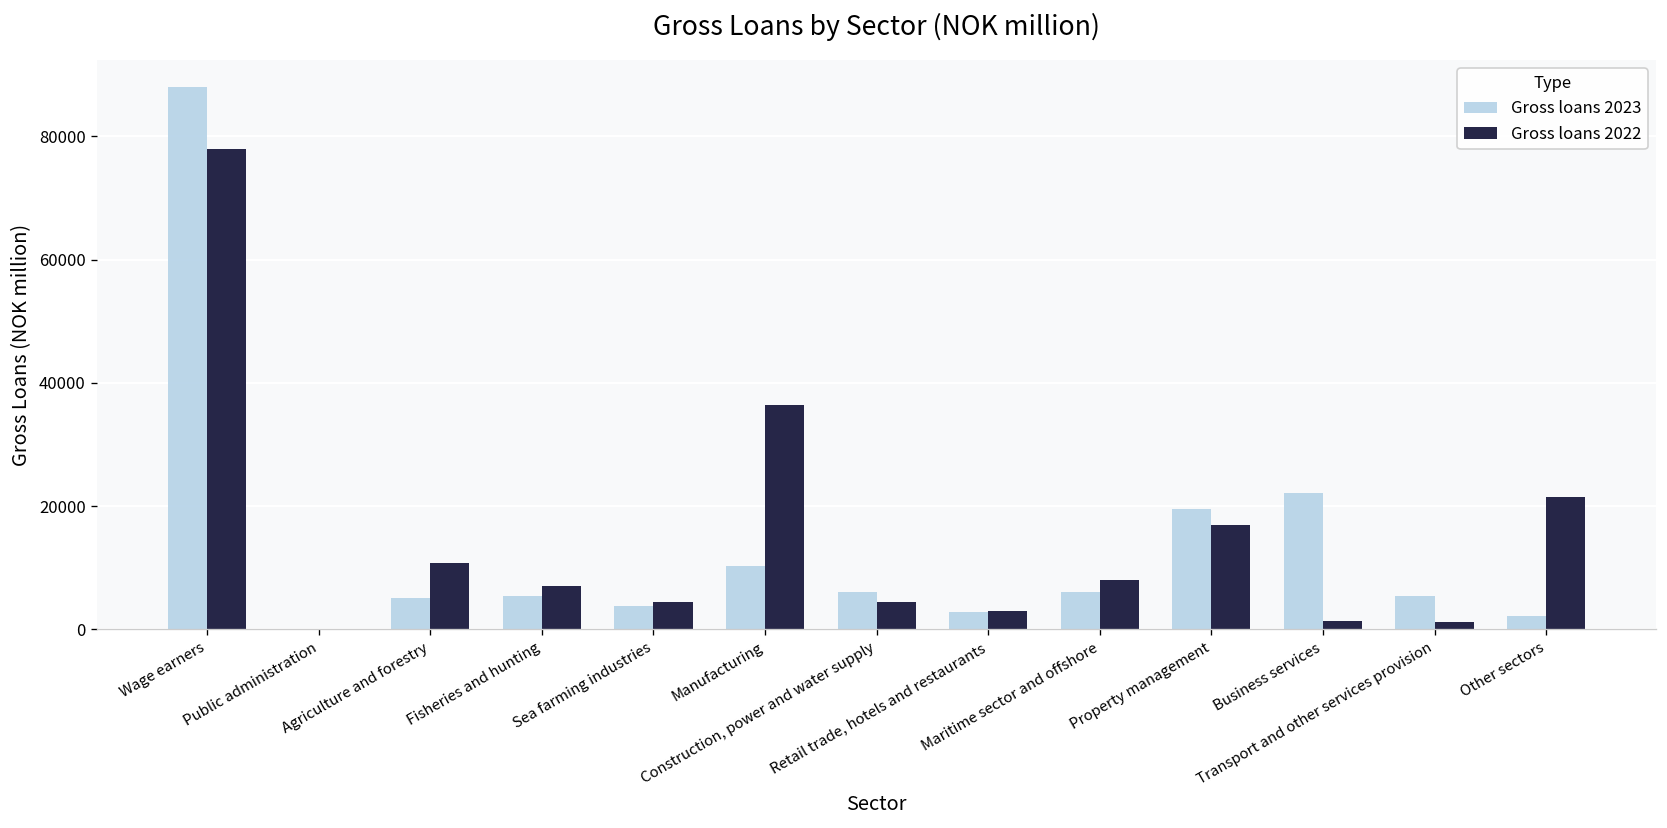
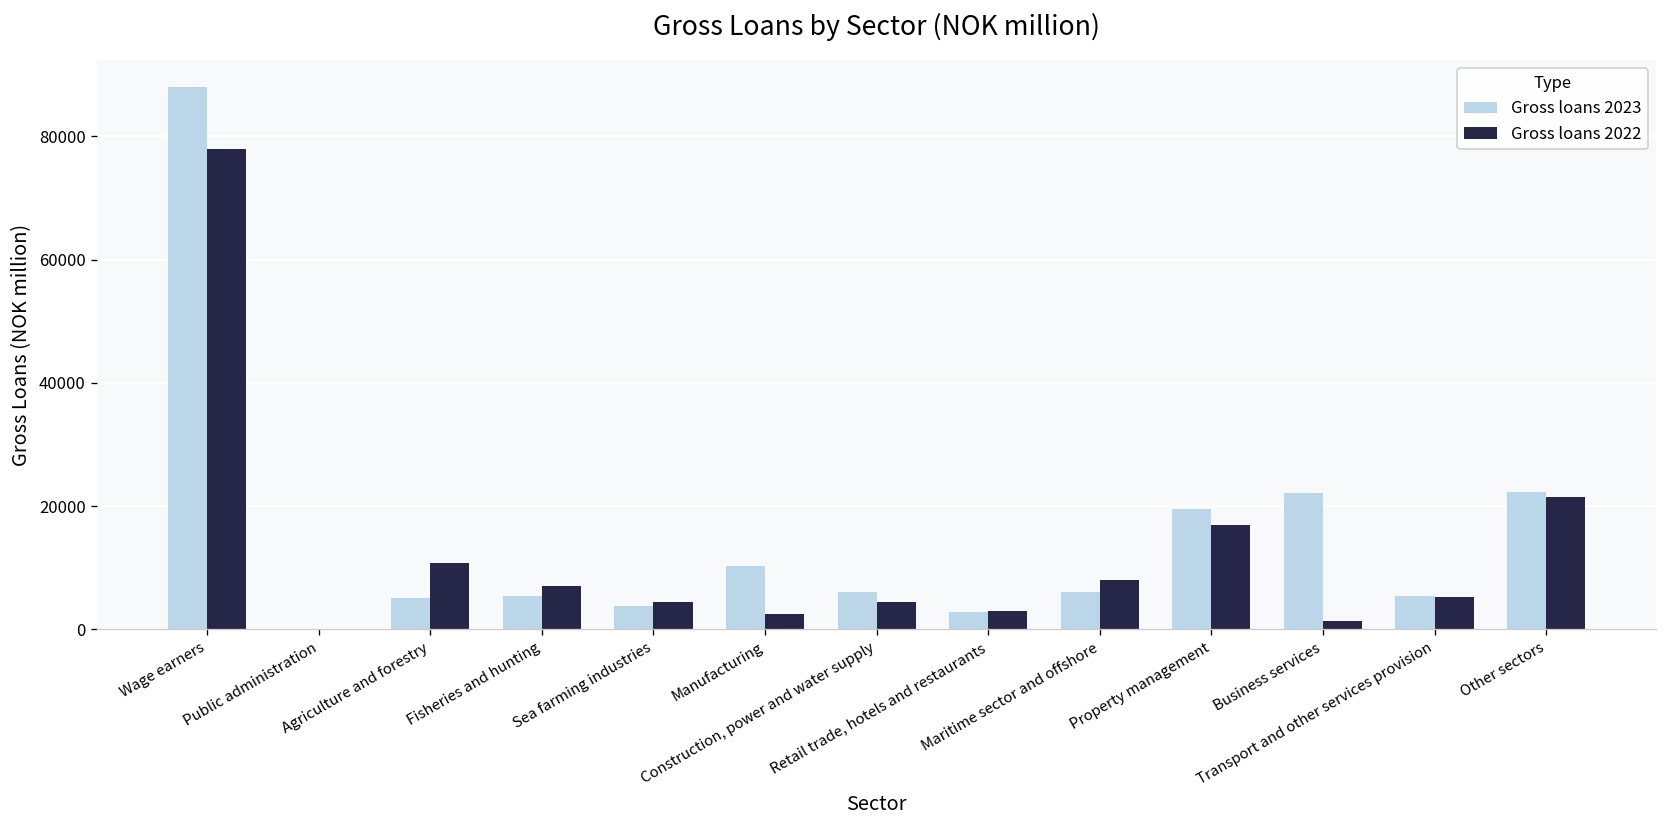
Gross loans 2022, Manufacturing: 36000 -> 3000
Gross loans 2022, Transport and other services provision: 1000 -> 5000
Gross loans 2023, Other sectors: 2000 -> 22000
